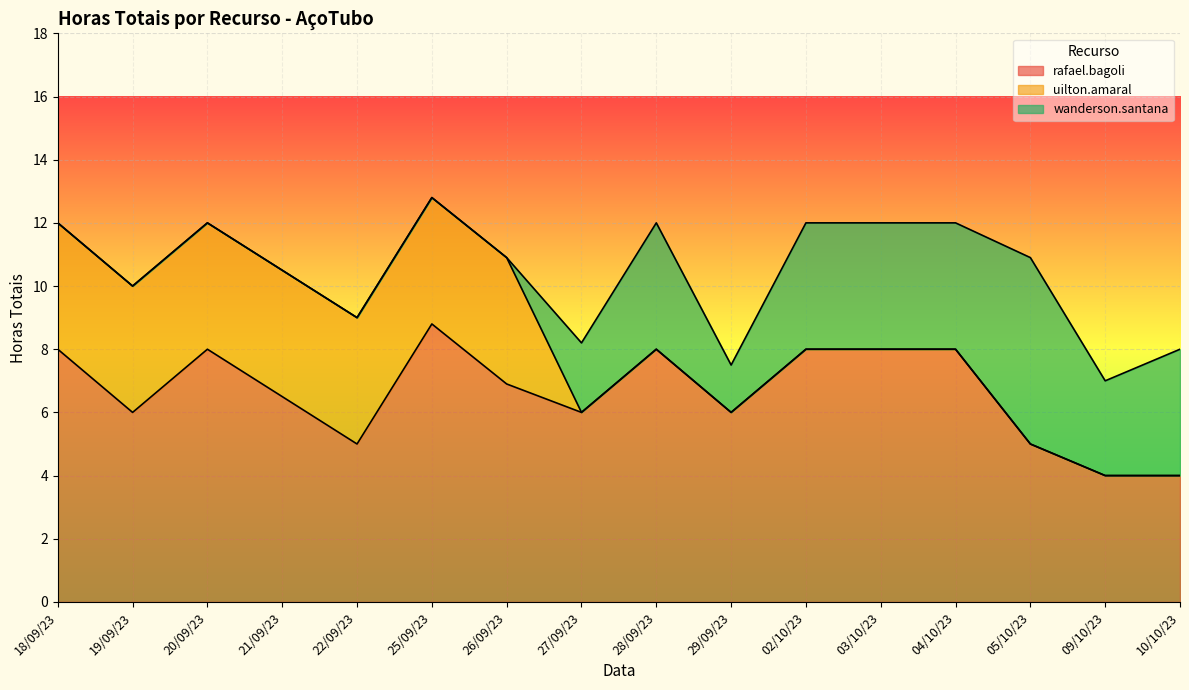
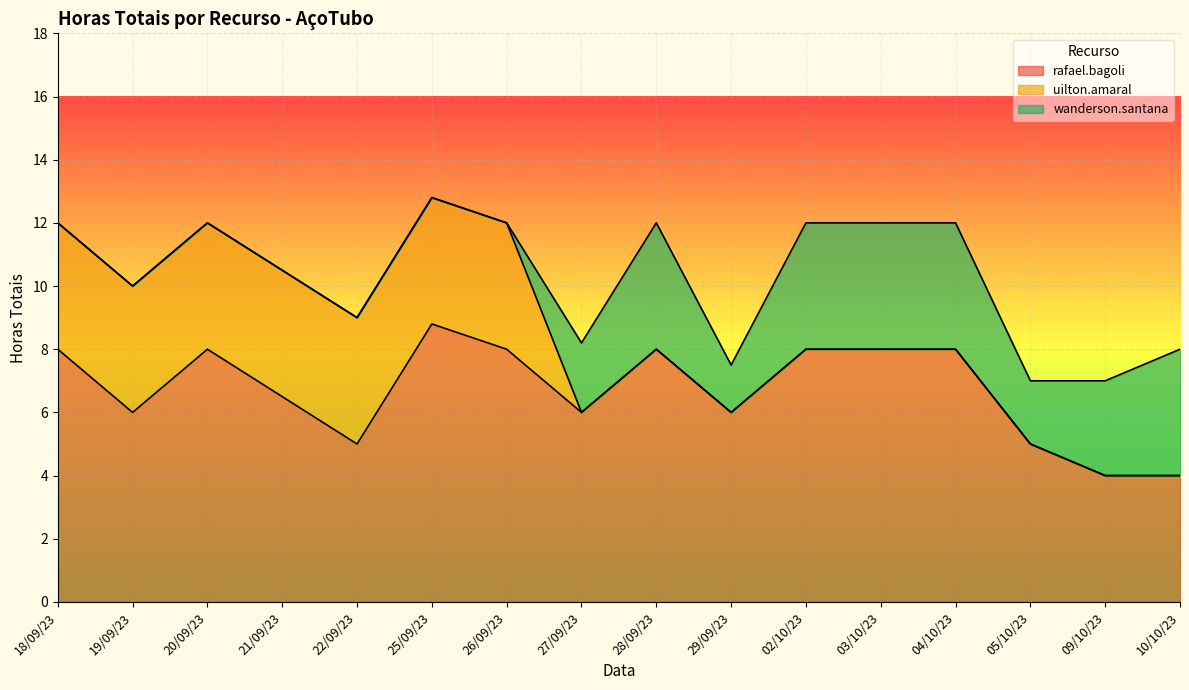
rafael.bagoli, 26/09/23: 6.9 -> 8.0
wanderson.santana, 05/10/23: 5.9 -> 2.0
